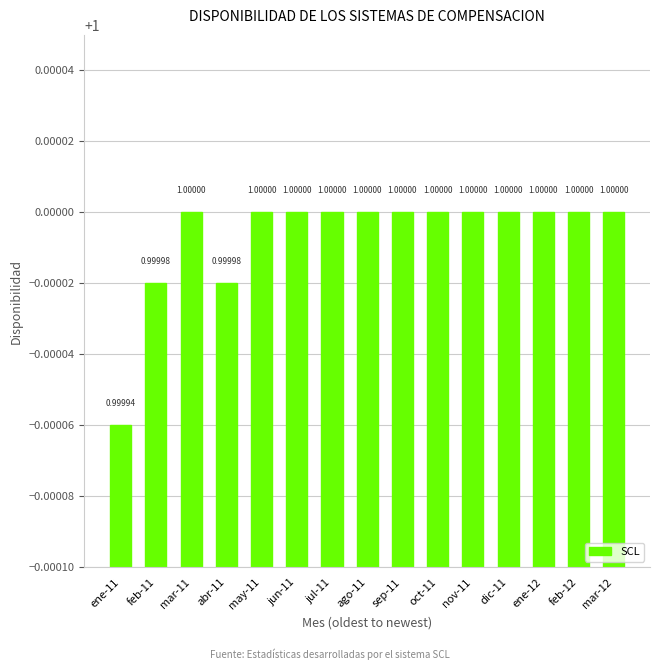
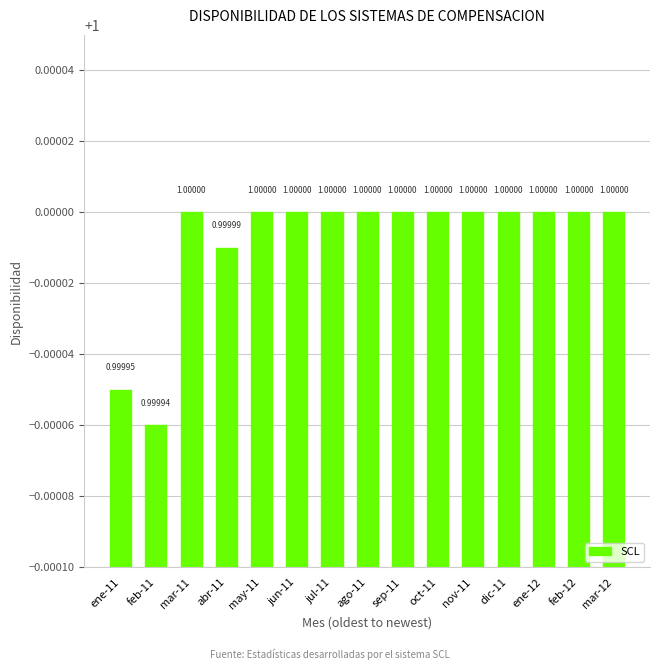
ene-11: 0.99994 -> 0.99995
feb-11: 0.99998 -> 0.99994
abr-11: 0.99998 -> 0.99999
